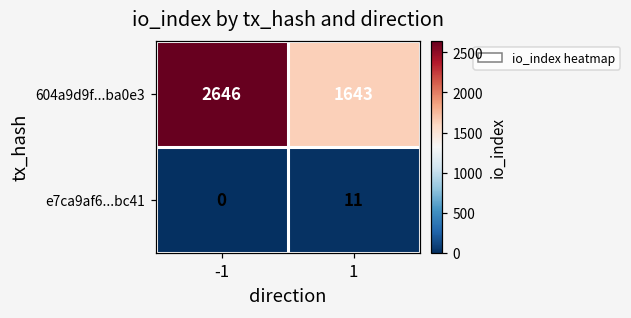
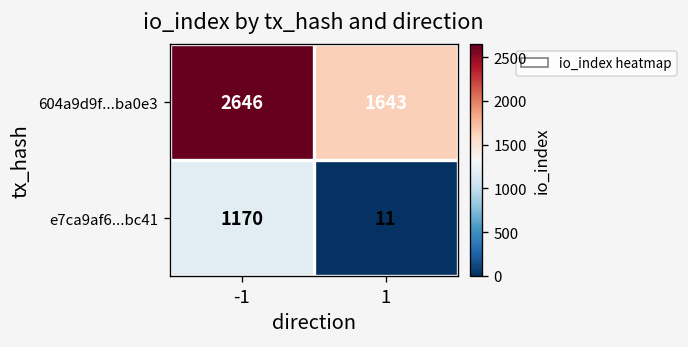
e7ca9af6...bc41, -1: 0 -> 1170
